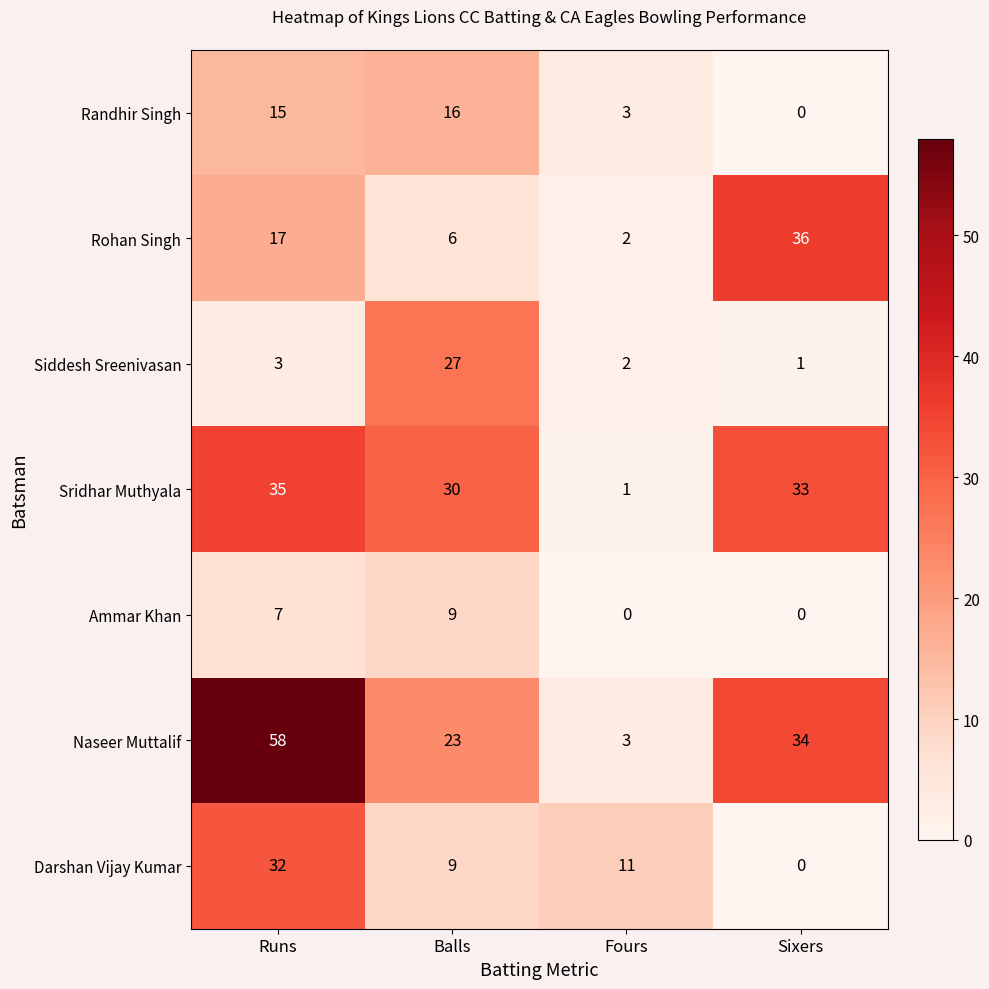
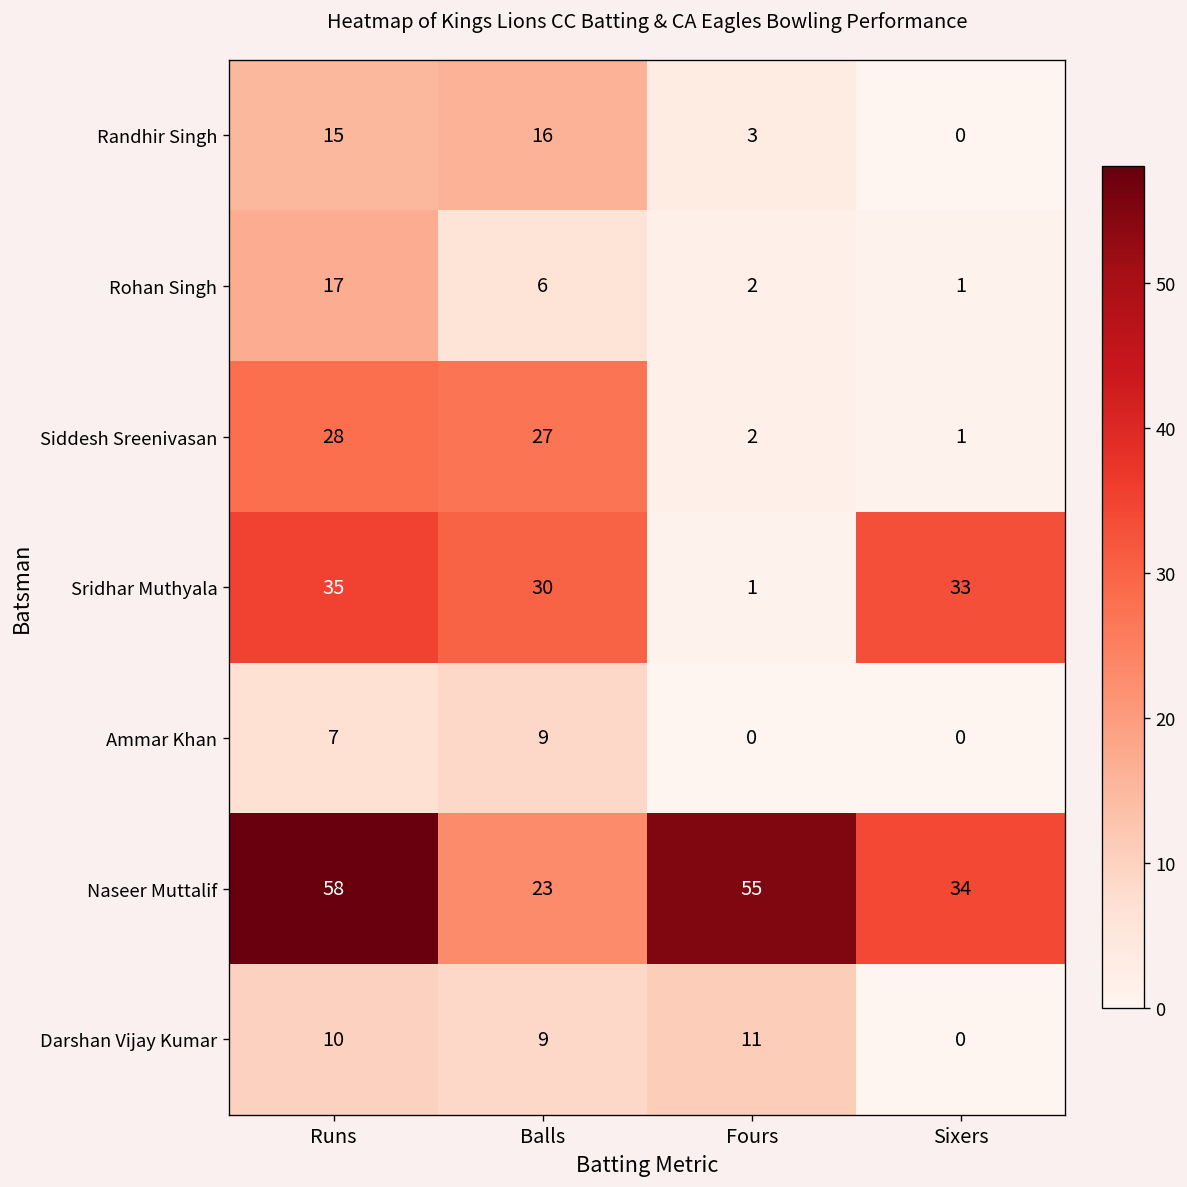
Rohan Singh, Sixers: 36 -> 1
Siddesh Sreenivasan, Runs: 3 -> 28
Naseer Muttalif, Fours: 3 -> 55
Darshan Vijay Kumar, Runs: 32 -> 10
